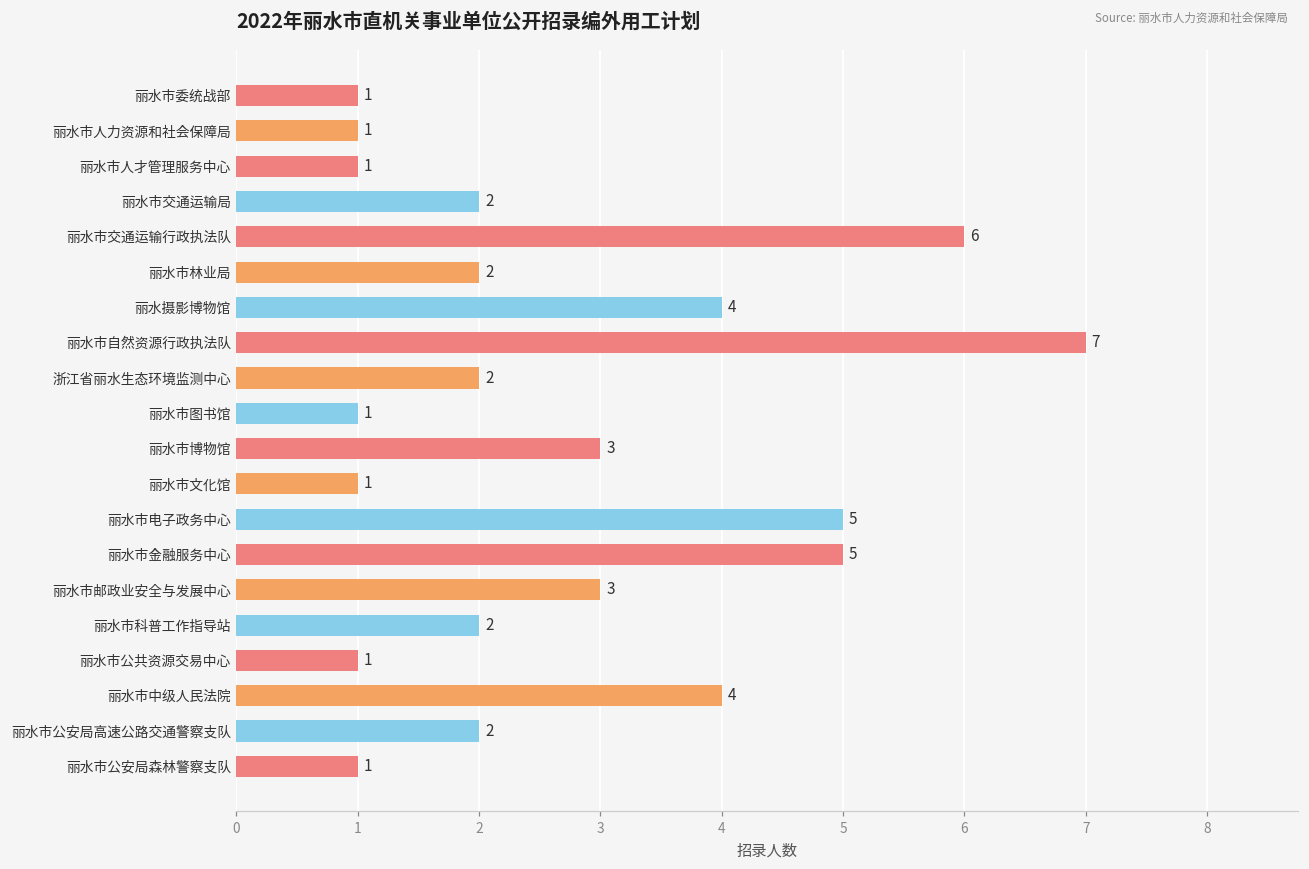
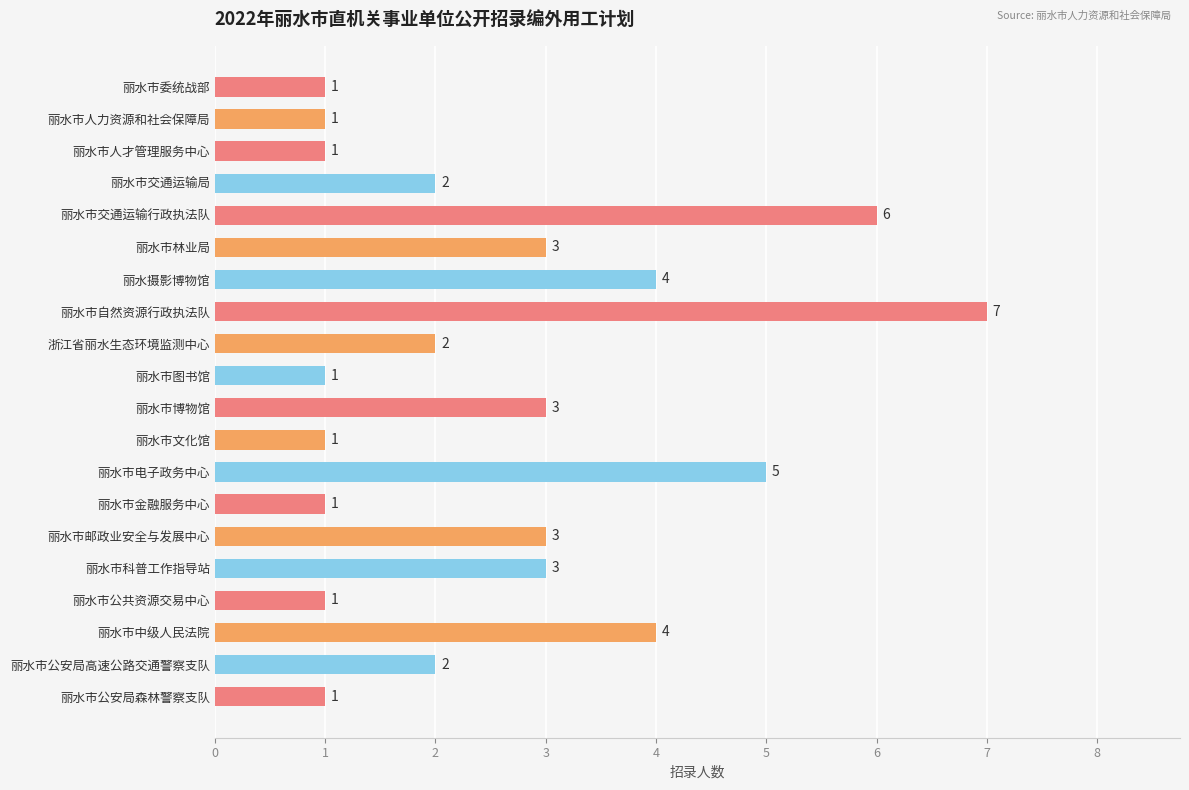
丽水市林业局: 2 -> 3
丽水市金融服务中心: 5 -> 1
丽水市科普工作指导站: 2 -> 3
